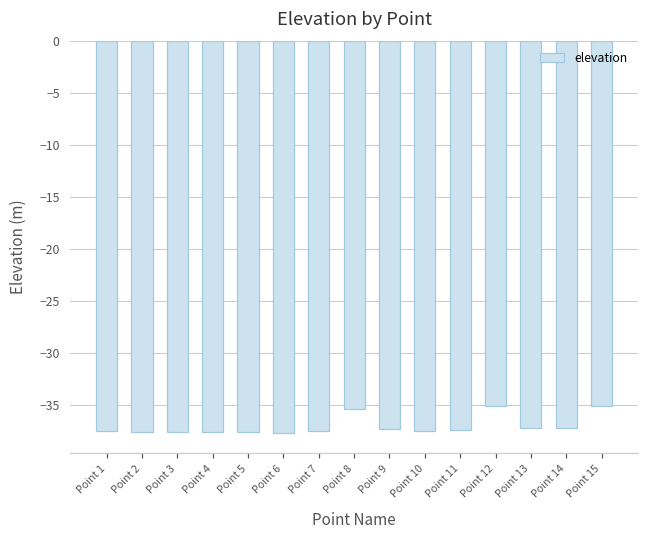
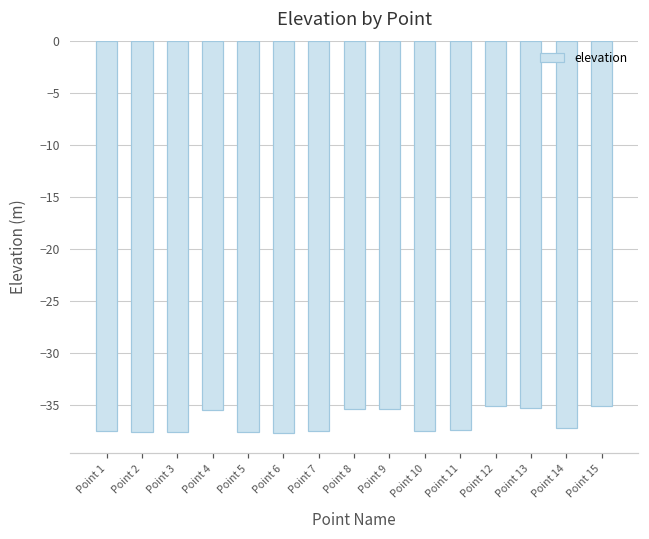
Point 4: -38 -> -36
Point 9: -37 -> -35
Point 13: -37 -> -35
